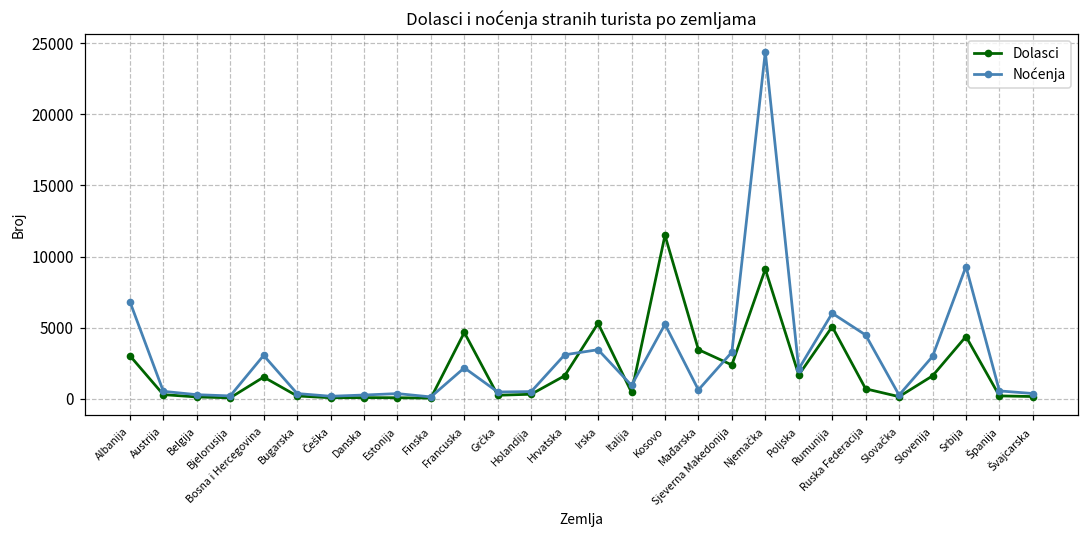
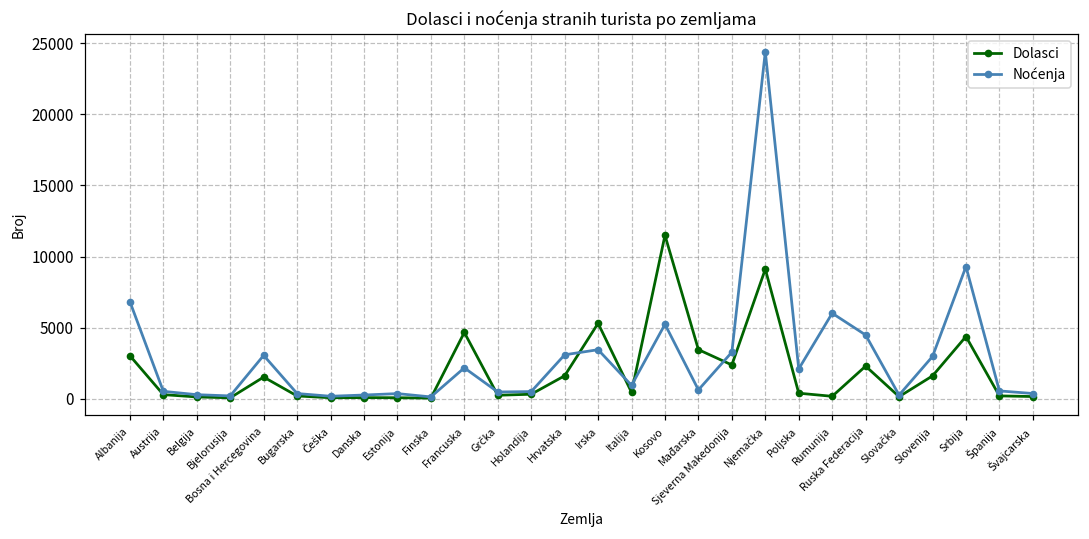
Dolasci, Poljska: 1700 -> 400
Dolasci, Rumunija: 5100 -> 200
Dolasci, Ruska Federacija: 700 -> 2300
